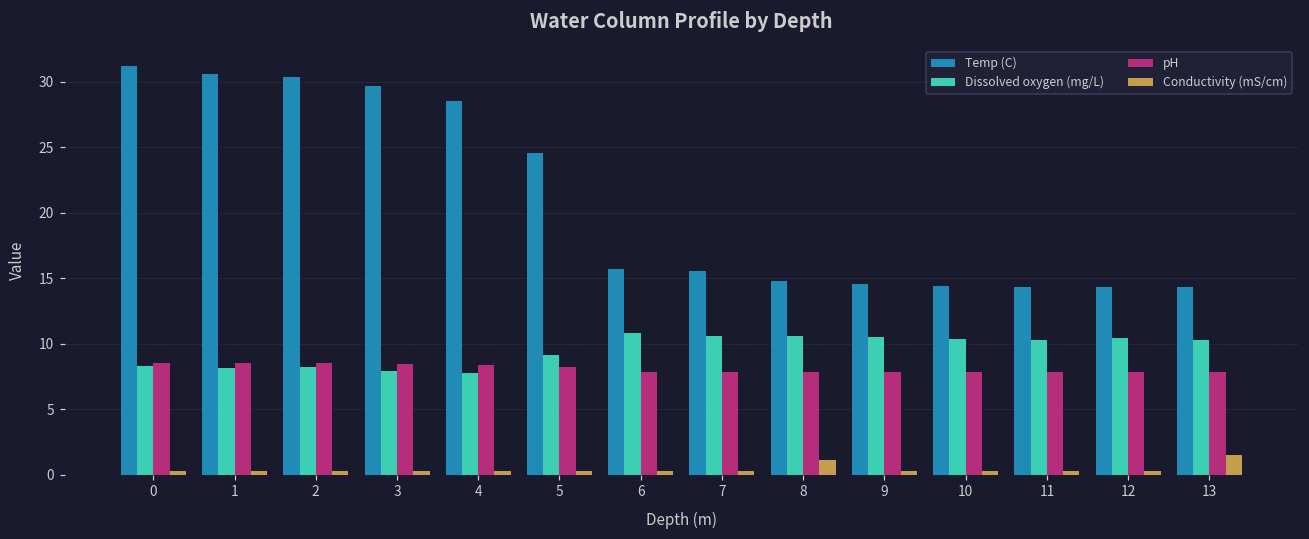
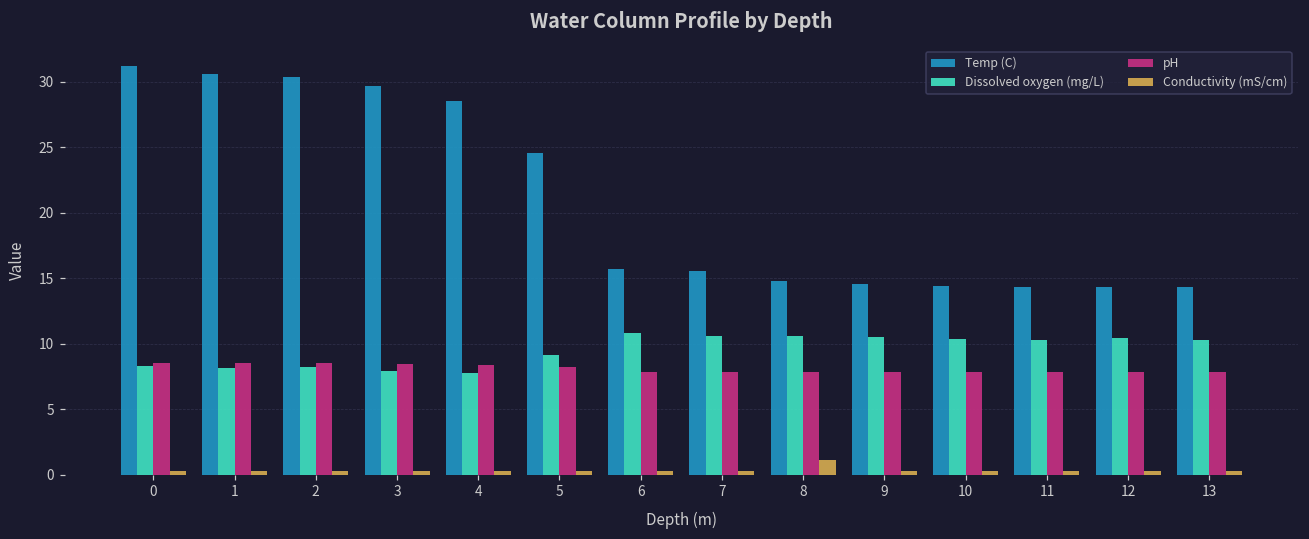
Conductivity (mS/cm), 13: 1.5 -> 0.3
